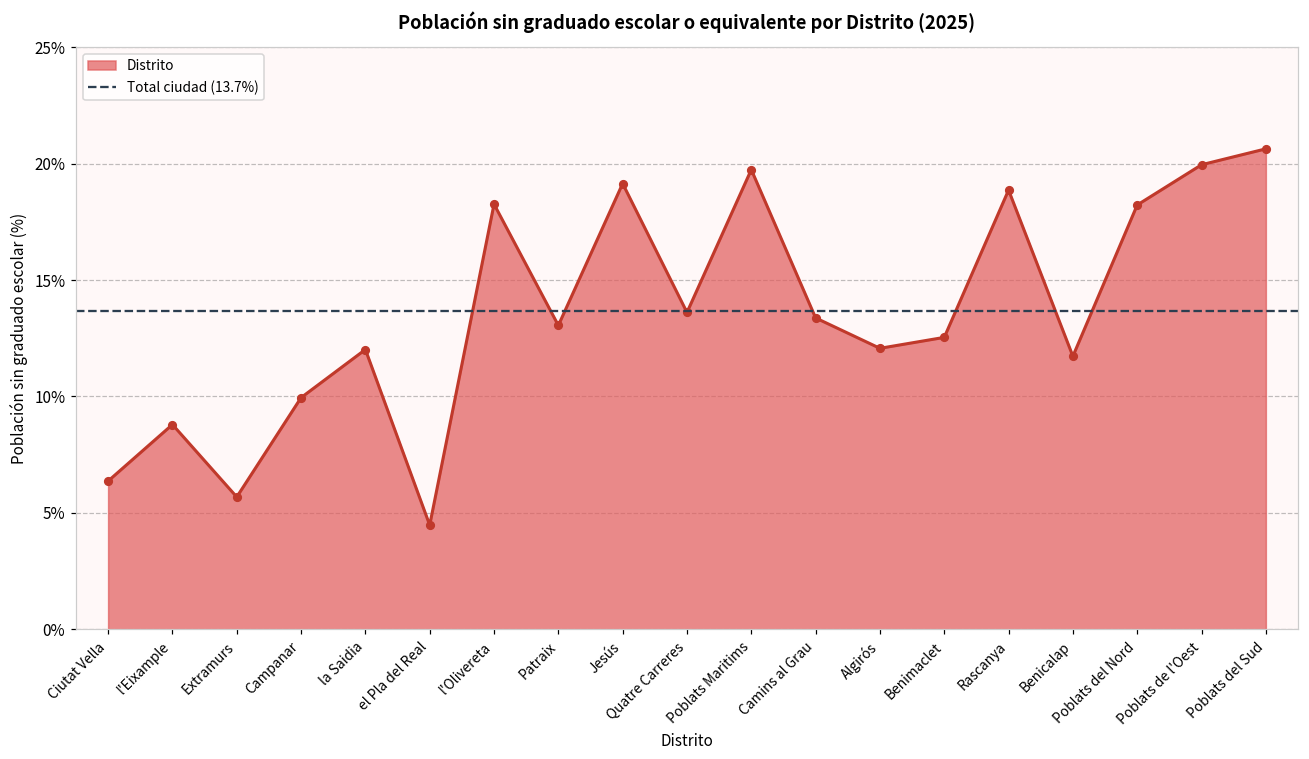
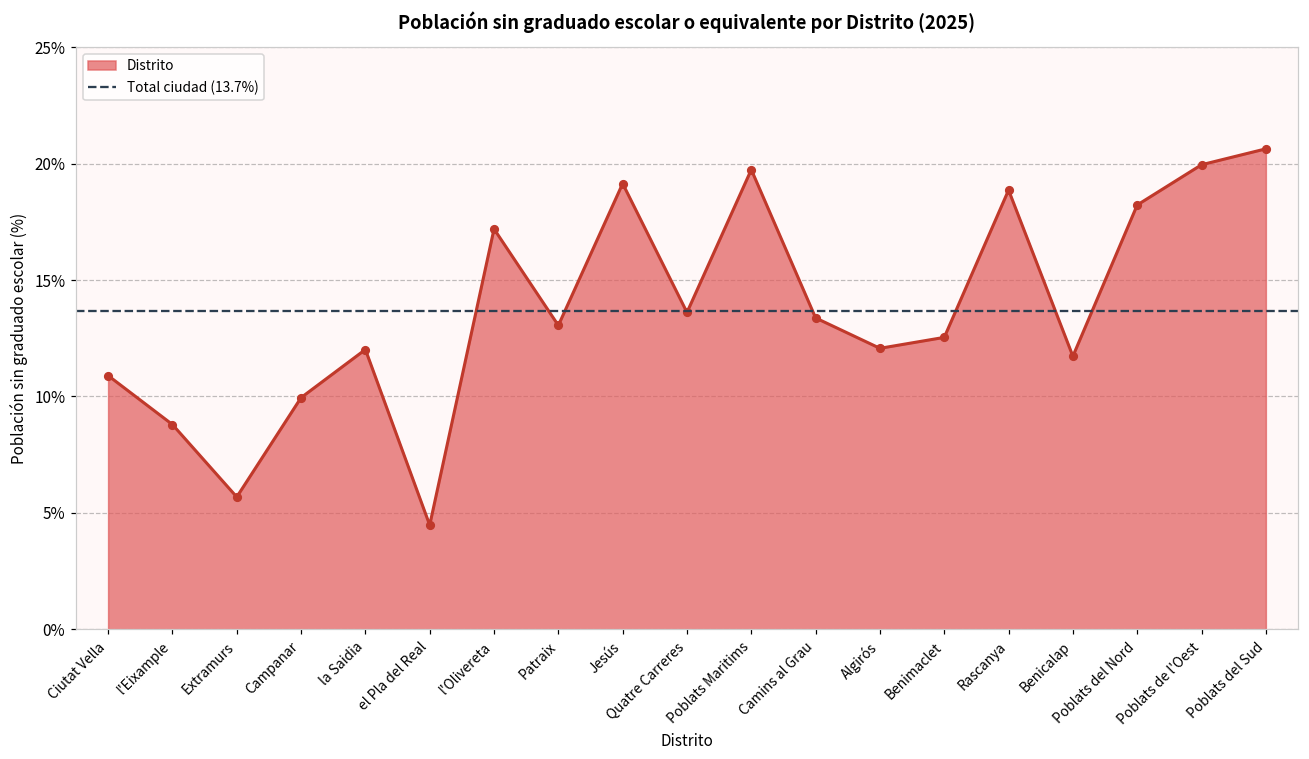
Ciutat Vella: 6.4% -> 10.9%
l'Olivereta: 18.3% -> 17.2%
